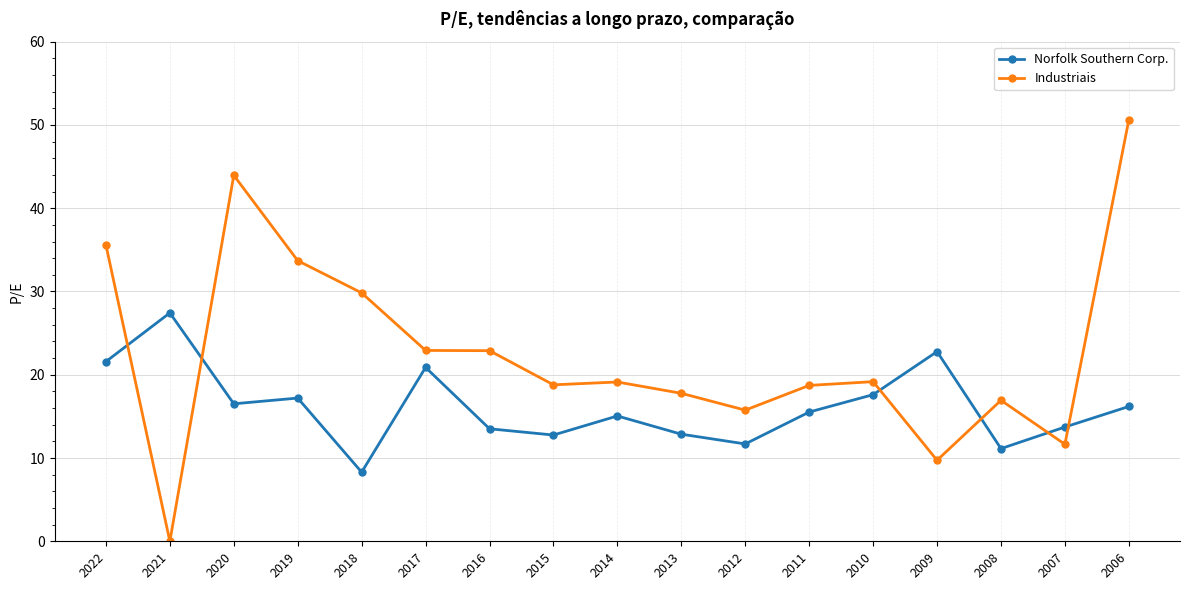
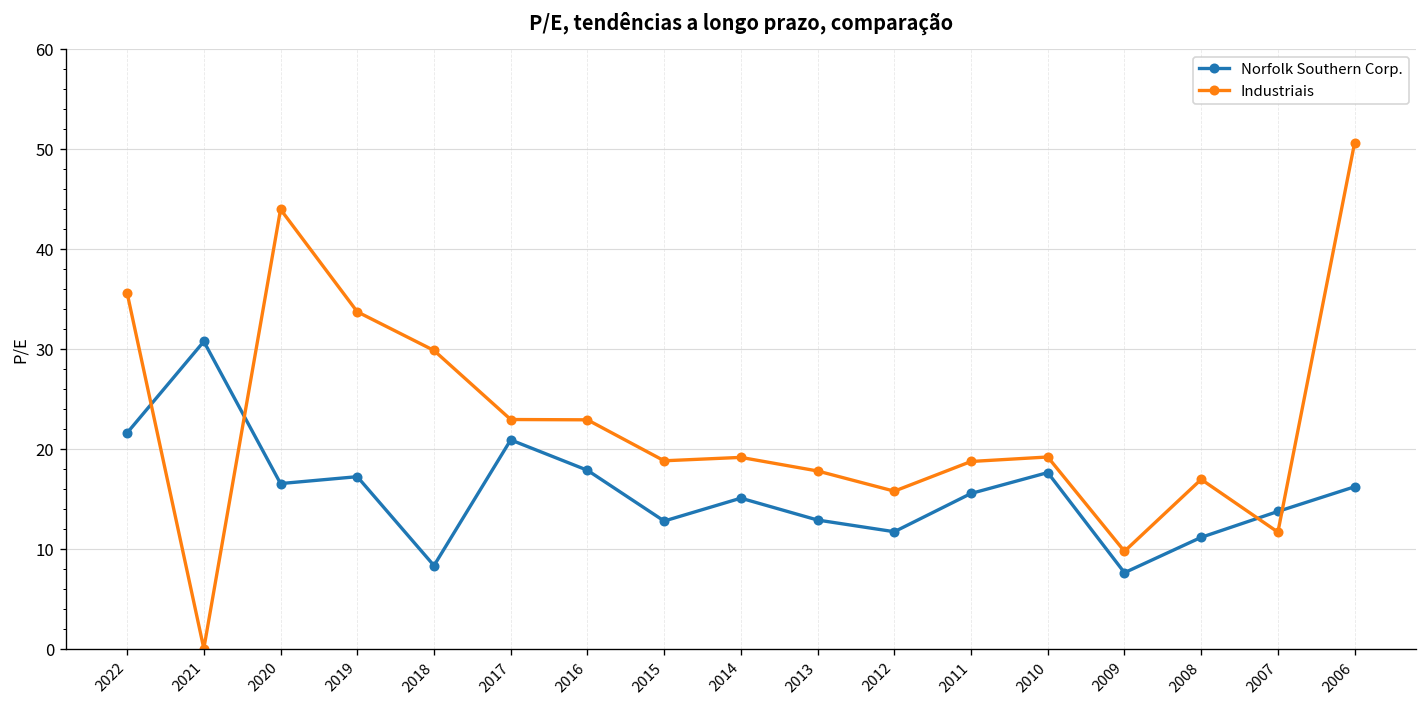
Norfolk Southern Corp., 2021: 27 -> 31
Norfolk Southern Corp., 2016: 14 -> 18
Norfolk Southern Corp., 2009: 23 -> 8
